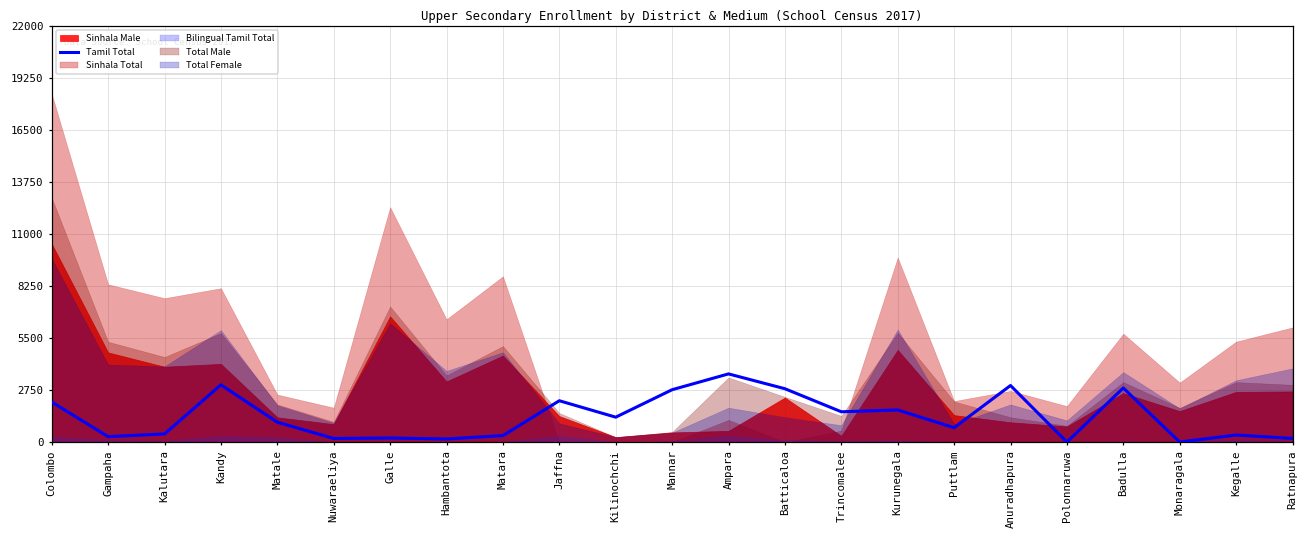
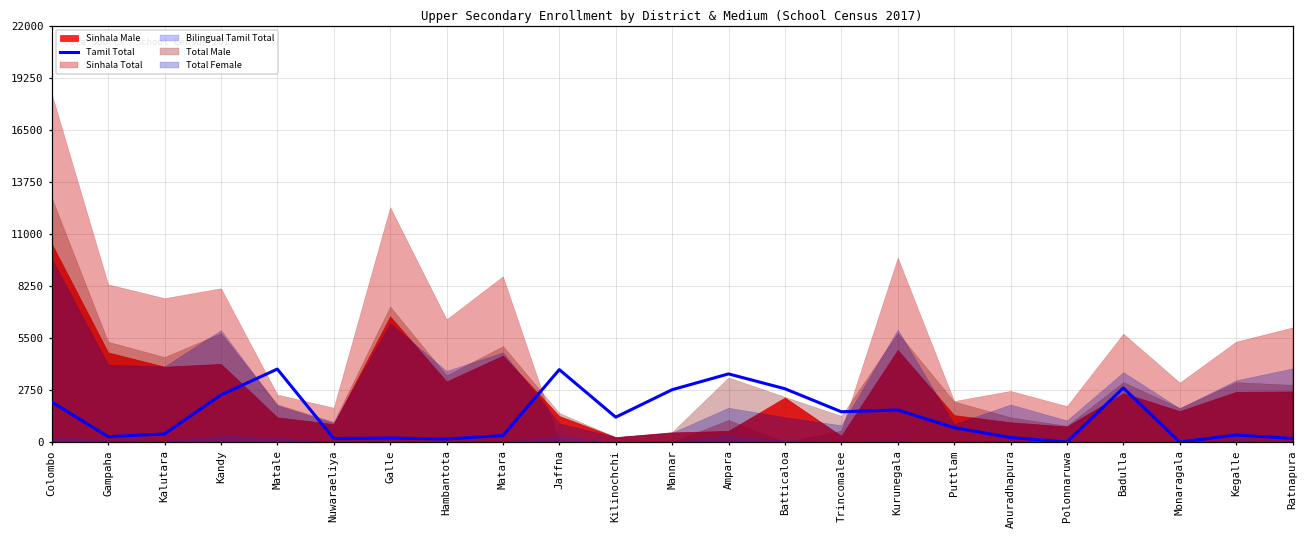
Tamil Total, Kandy: 3000 -> 2500
Tamil Total, Matale: 1100 -> 3900
Tamil Total, Jaffna: 2200 -> 3800
Tamil Total, Anuradhapura: 3000 -> 200
